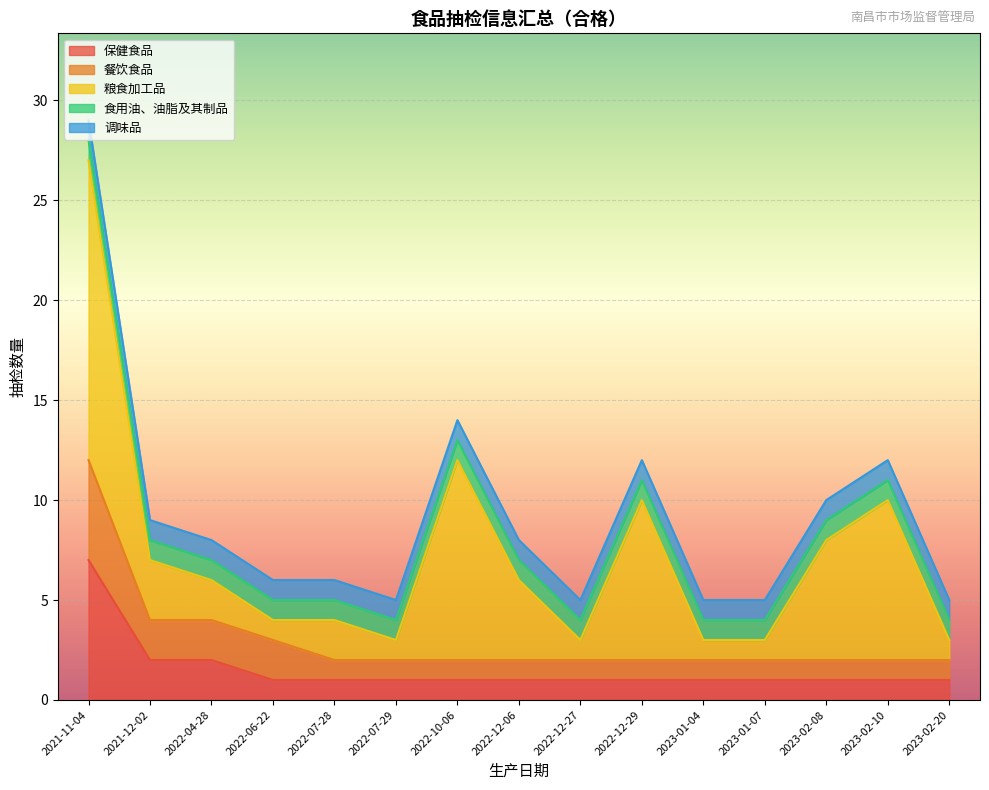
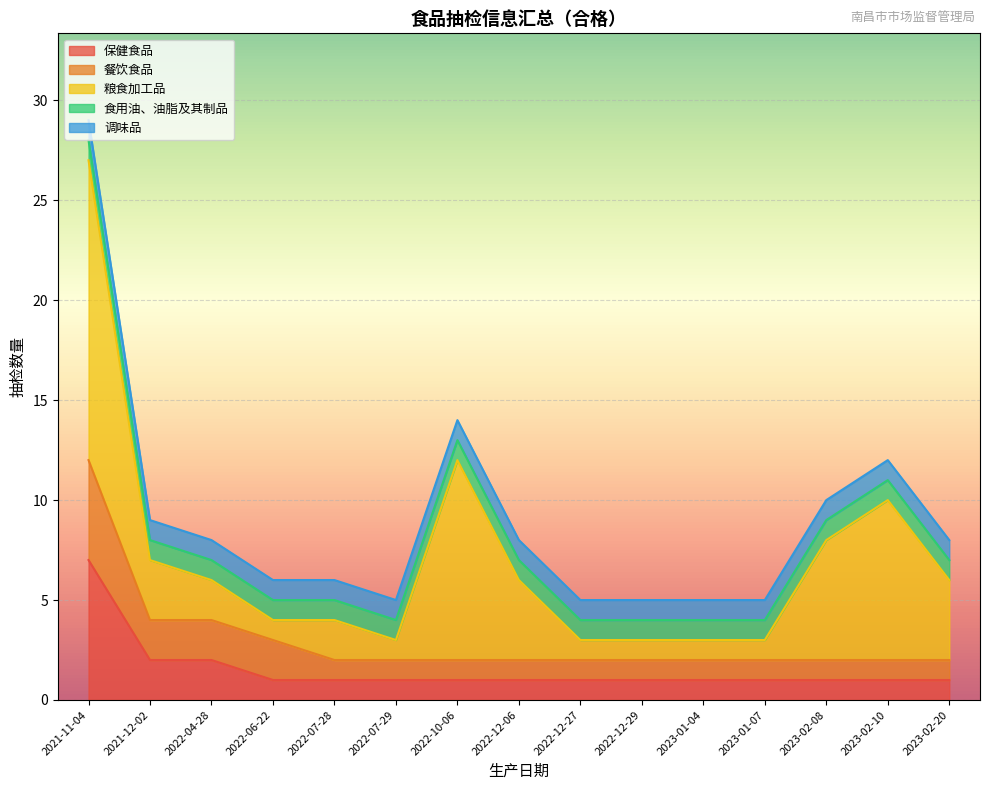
粮食加工品, 2022-12-29: 8 -> 1
粮食加工品, 2023-02-20: 1 -> 4
